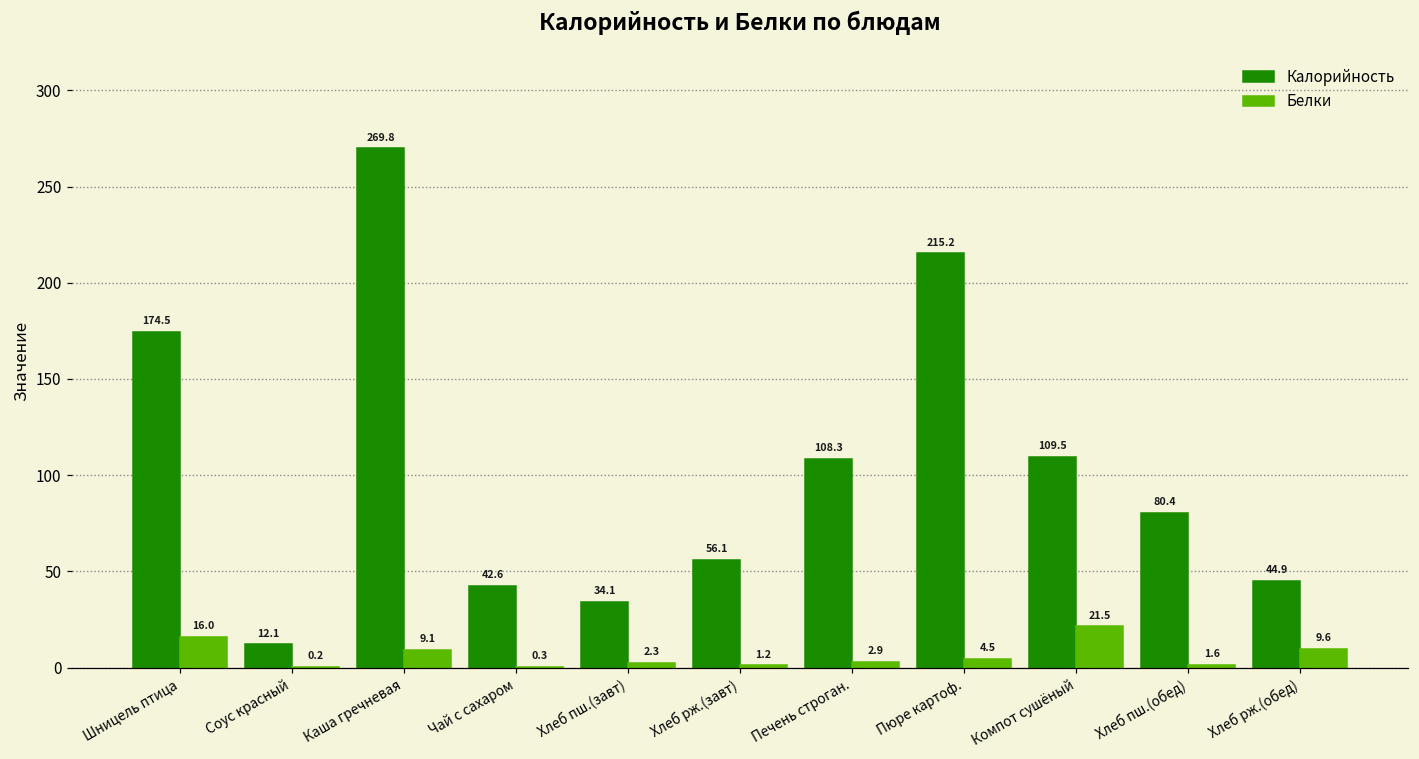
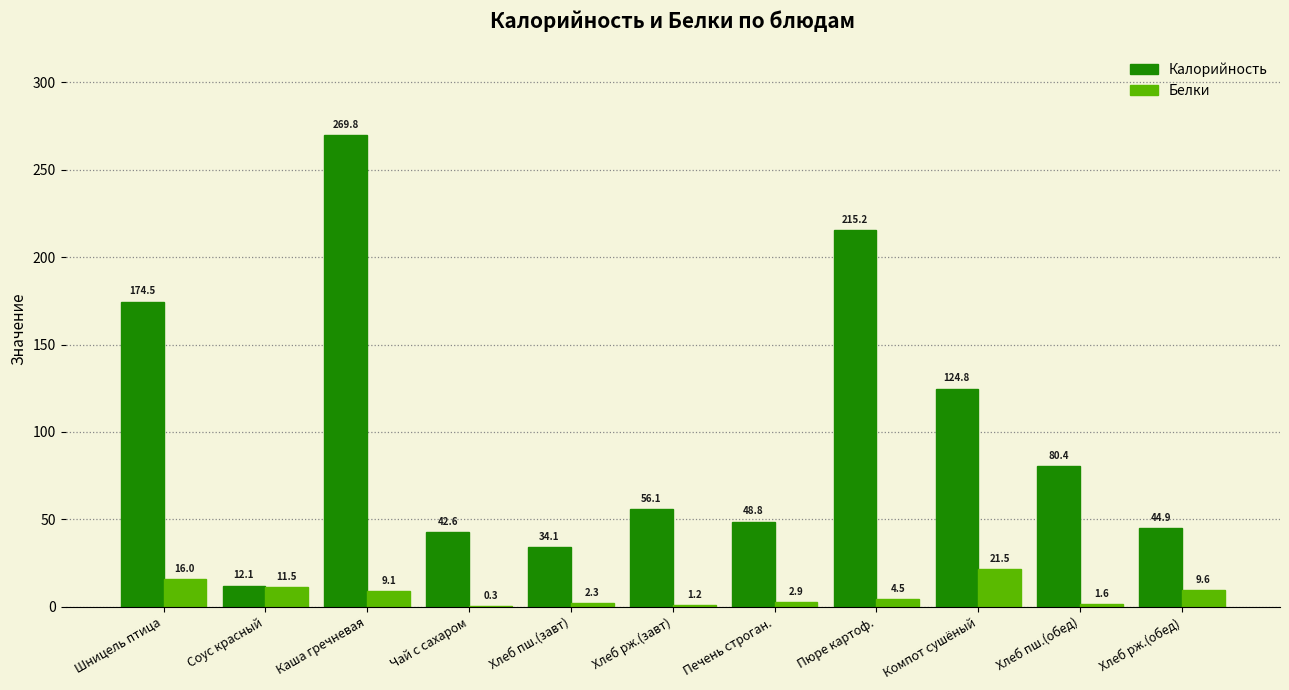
Белки, Соус красный: 0.2 -> 11.5
Калорийность, Печень строган.: 108.3 -> 48.8
Калорийность, Компот сушёный: 109.5 -> 124.8
